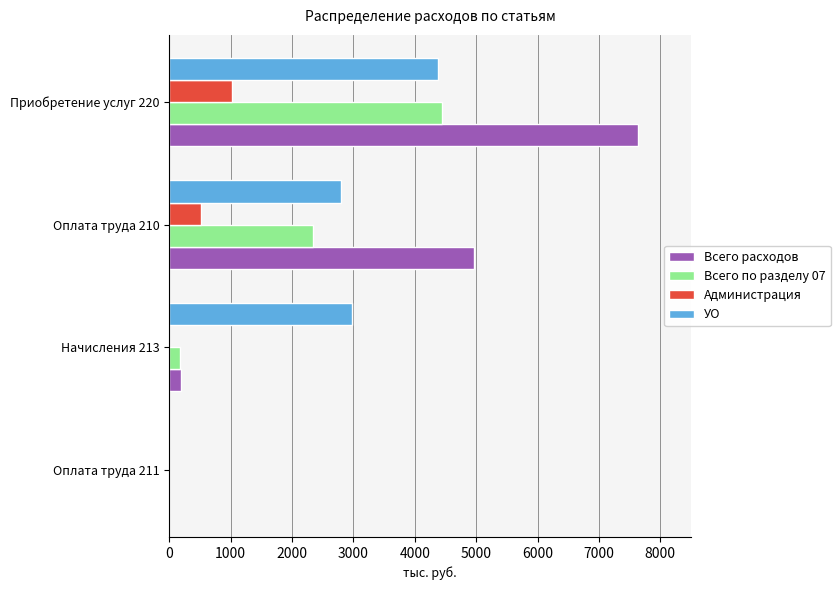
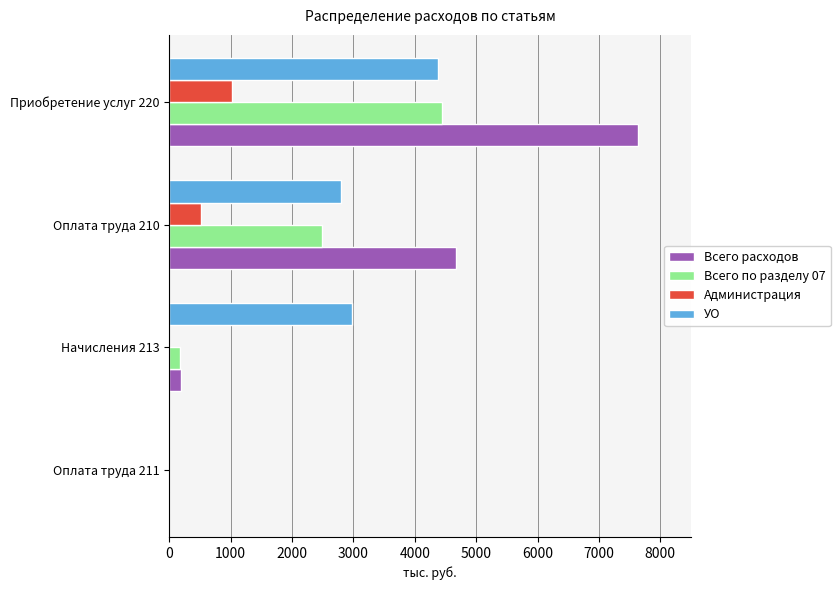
Всего по разделу 07, Оплата труда 210: 2400 -> 2500
Всего расходов, Оплата труда 210: 5000 -> 4700
